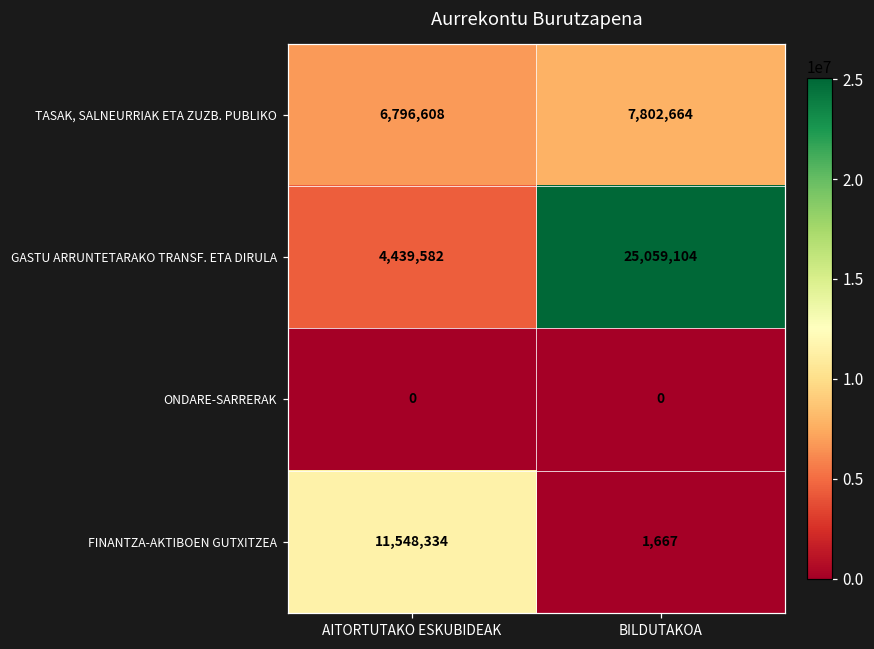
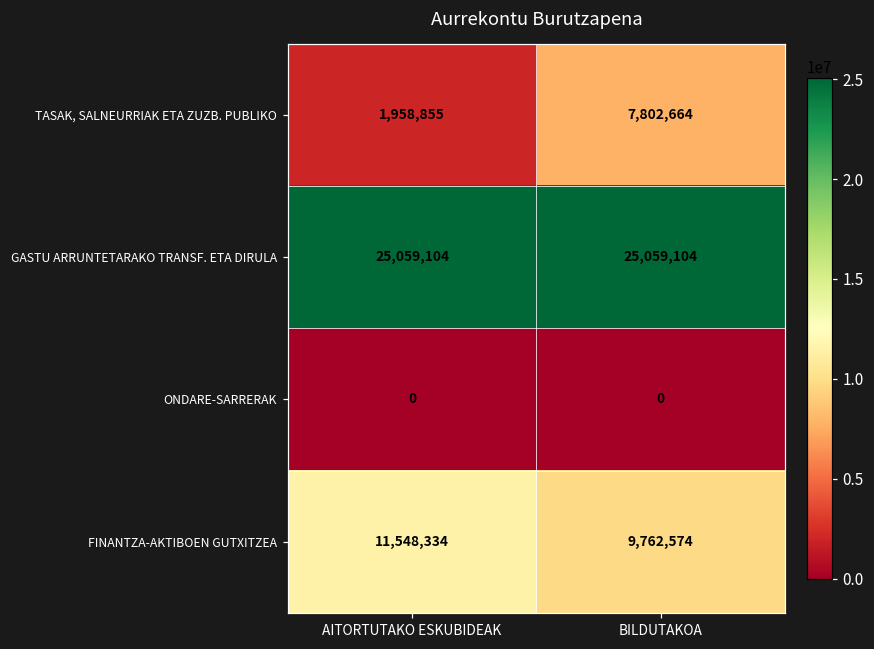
TASAK, SALNEURRIAK ETA ZUZB. PUBLIKO, AITORTUTAKO ESKUBIDEAK: 6,796,608 -> 1,958,855
GASTU ARRUNTETARAKO TRANSF. ETA DIRULA, AITORTUTAKO ESKUBIDEAK: 4,439,582 -> 25,059,104
FINANTZA-AKTIBOEN GUTXITZEA, BILDUTAKOA: 1,667 -> 9,762,574
